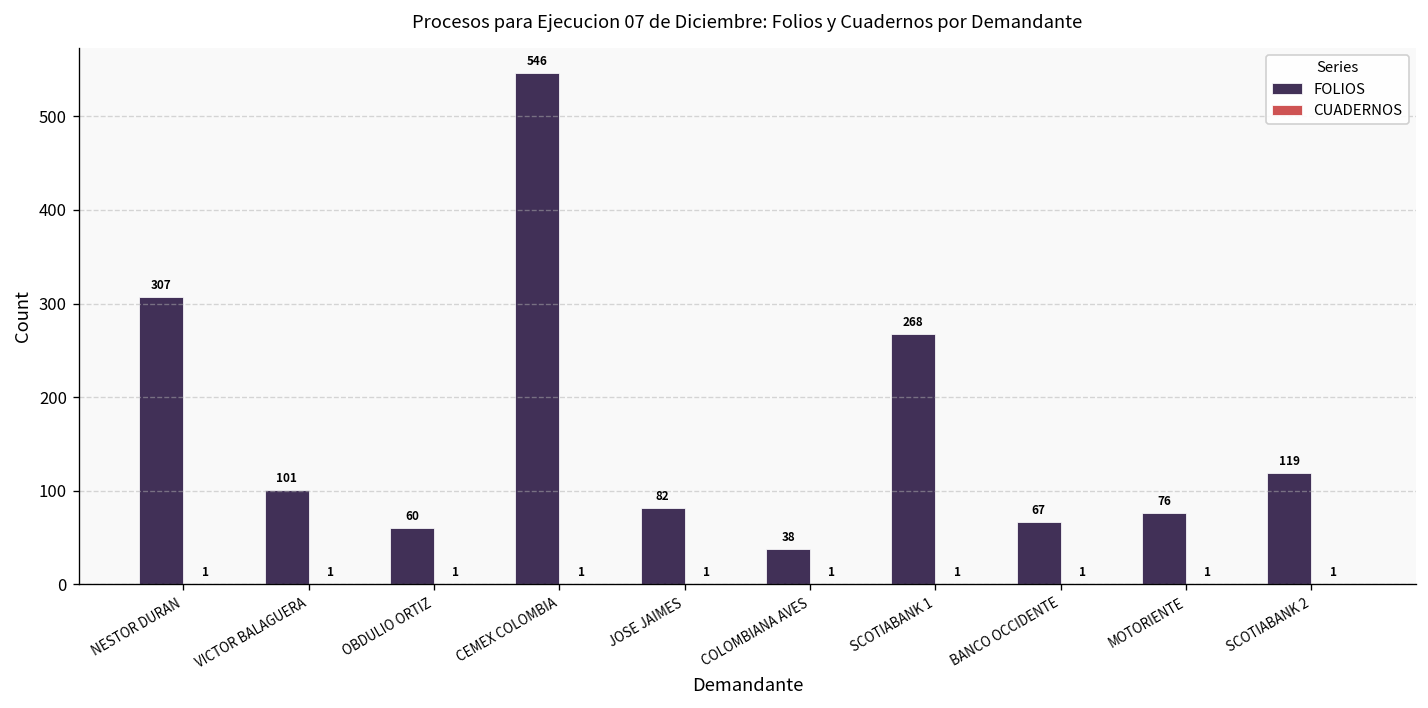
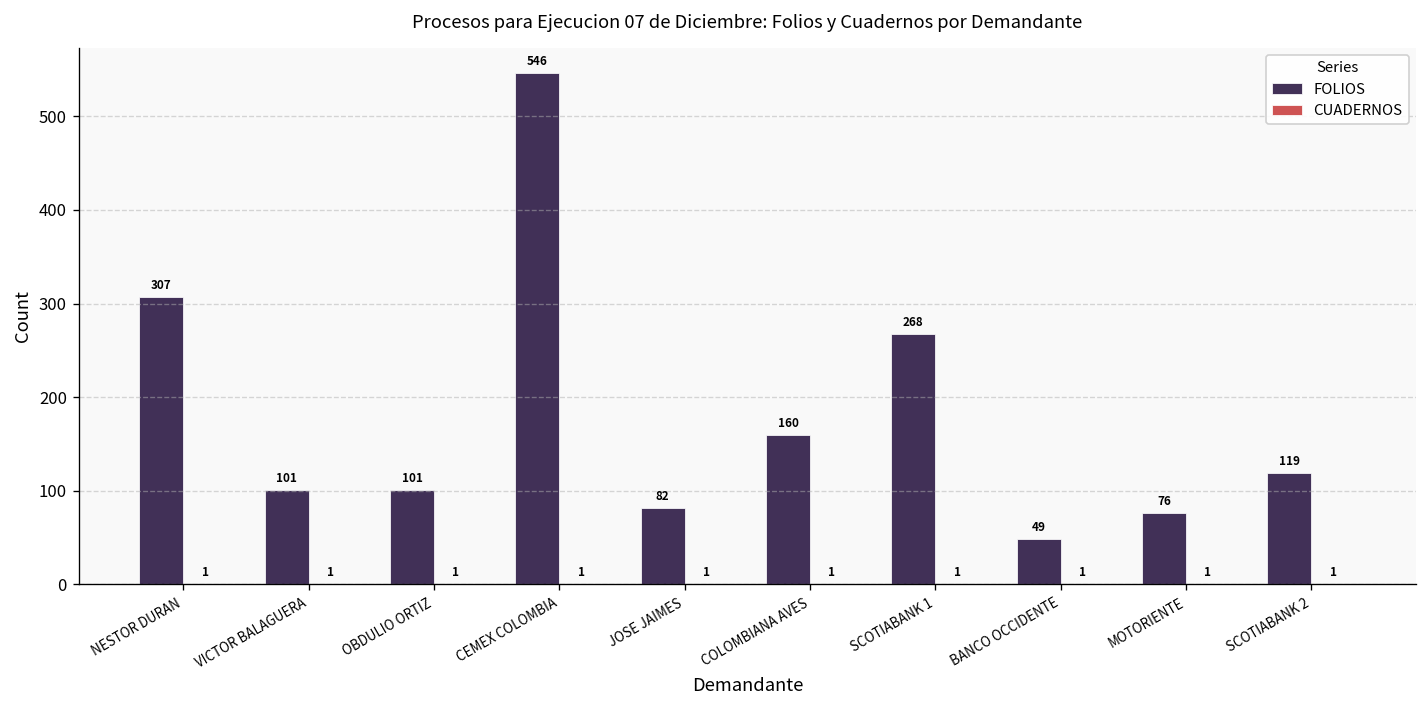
FOLIOS, OBDULIO ORTIZ: 60 -> 101
FOLIOS, COLOMBIANA AVES: 38 -> 160
FOLIOS, BANCO OCCIDENTE: 67 -> 49
